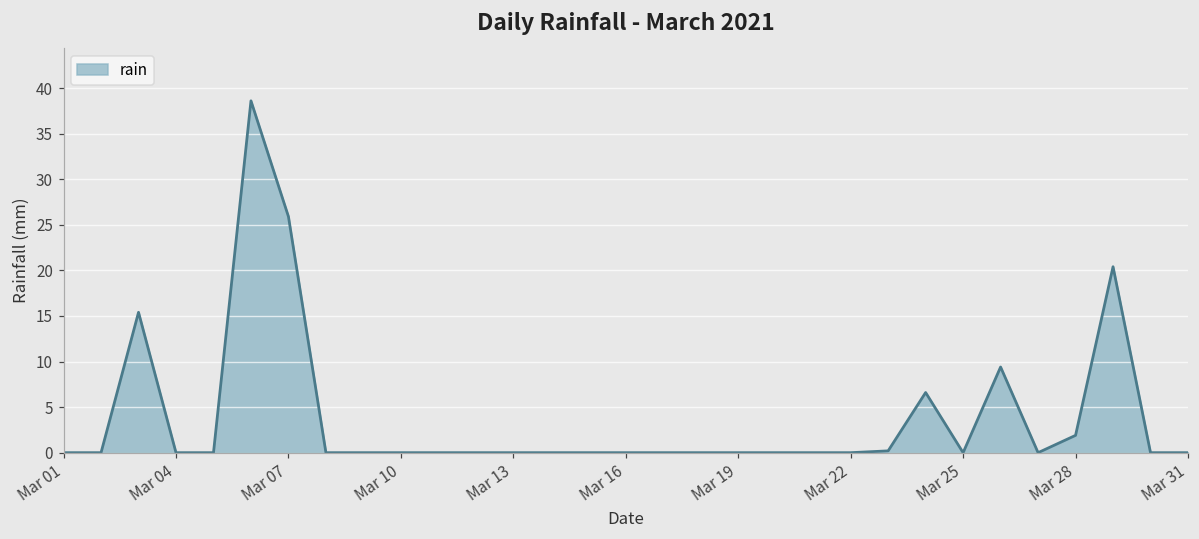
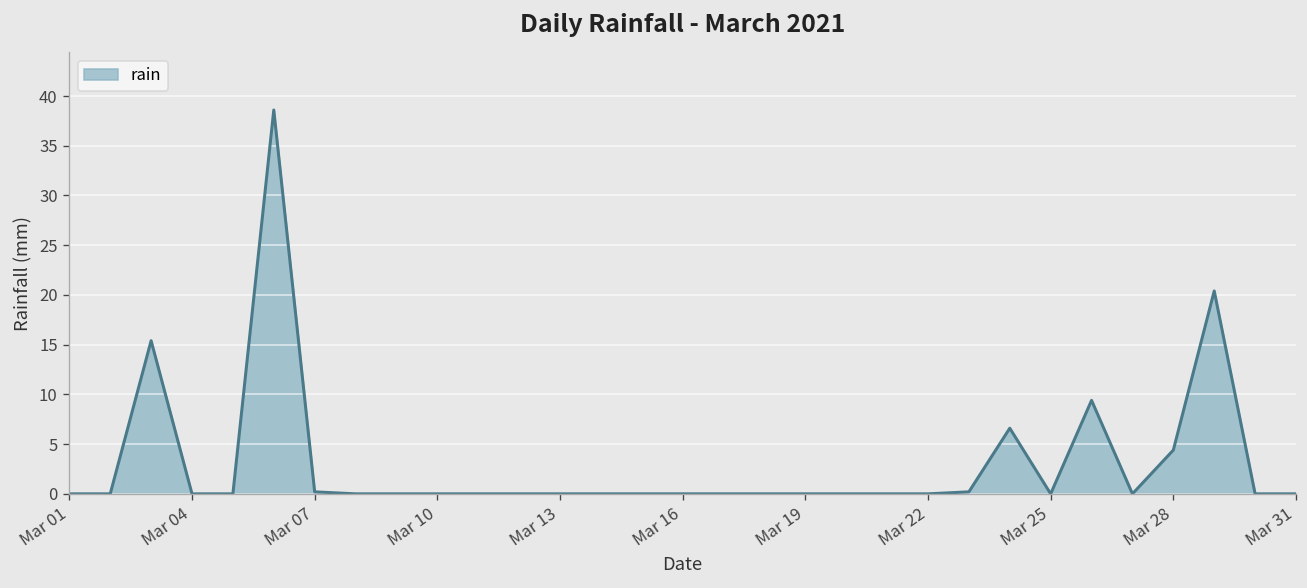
Mar 07: 26 -> 0
Mar 28: 2 -> 4
